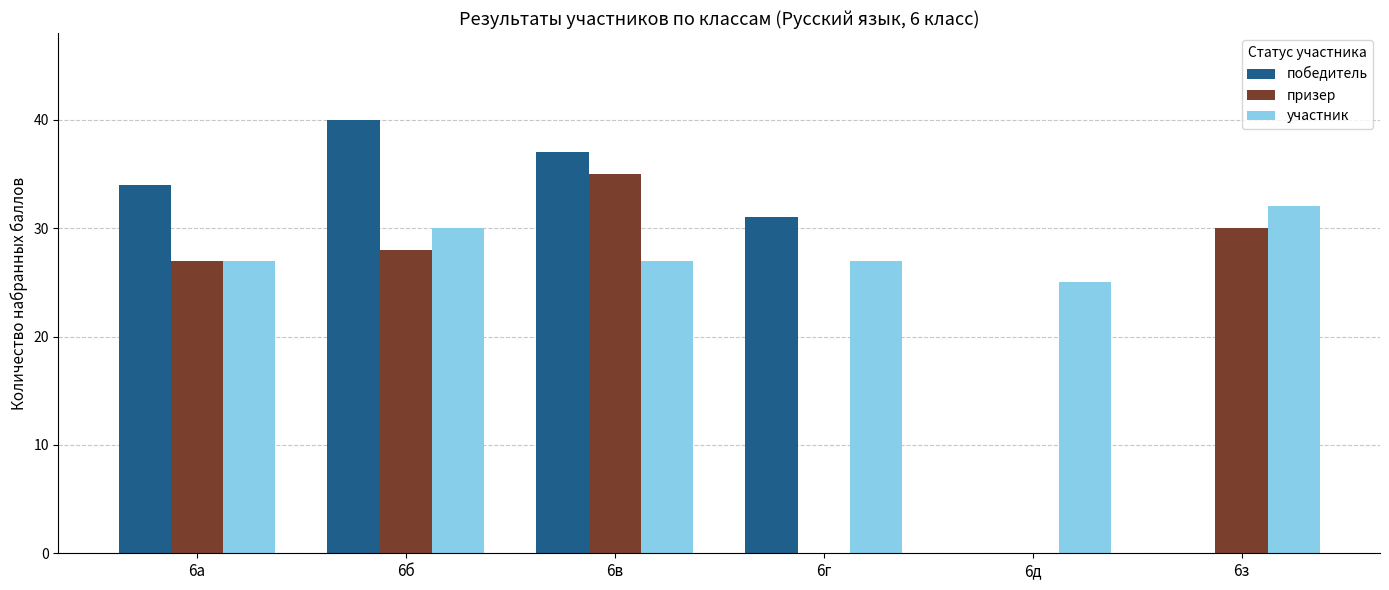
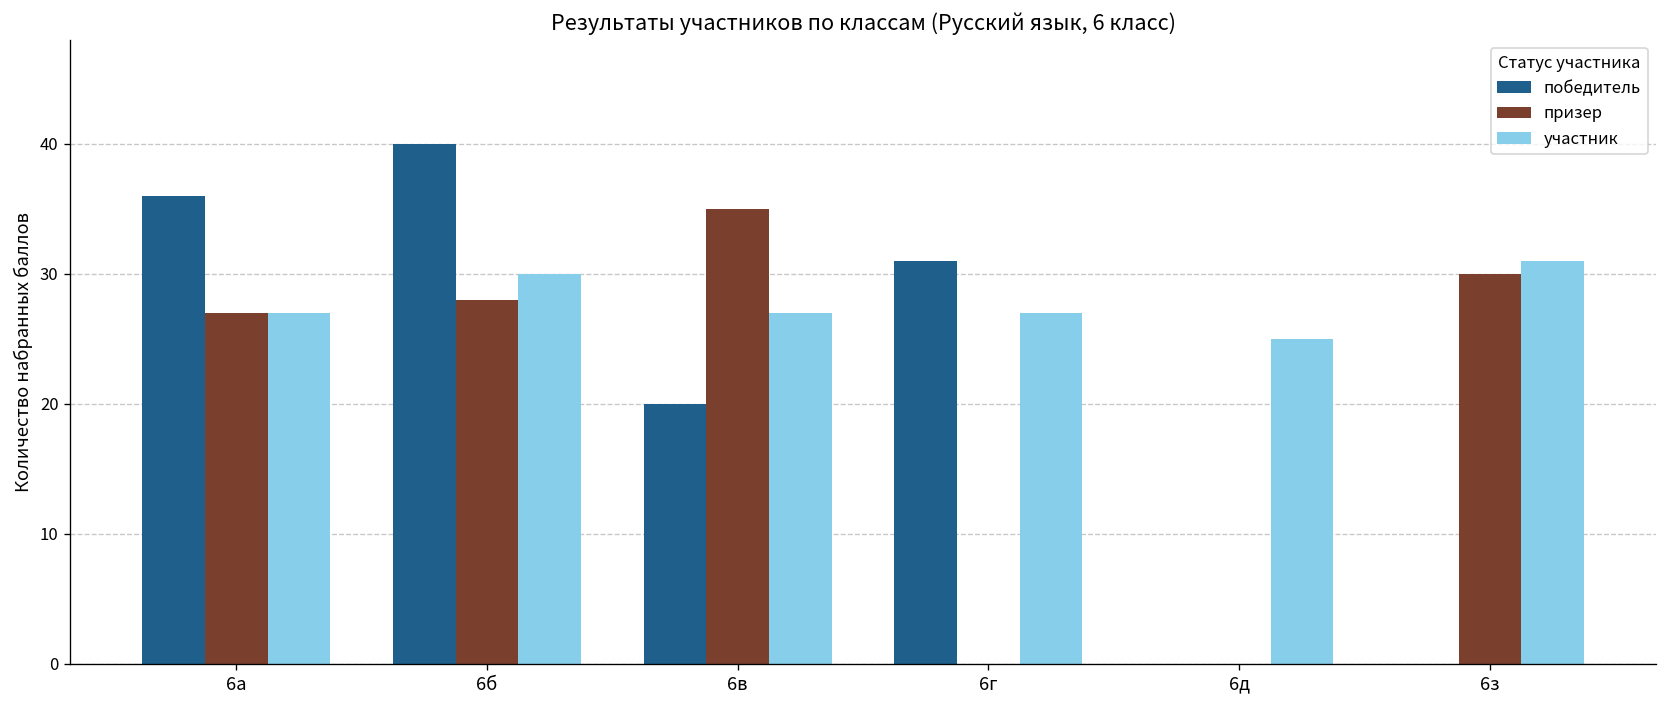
победитель, 6а: 34 -> 36
победитель, 6в: 37 -> 20
участник, 6з: 32 -> 31
